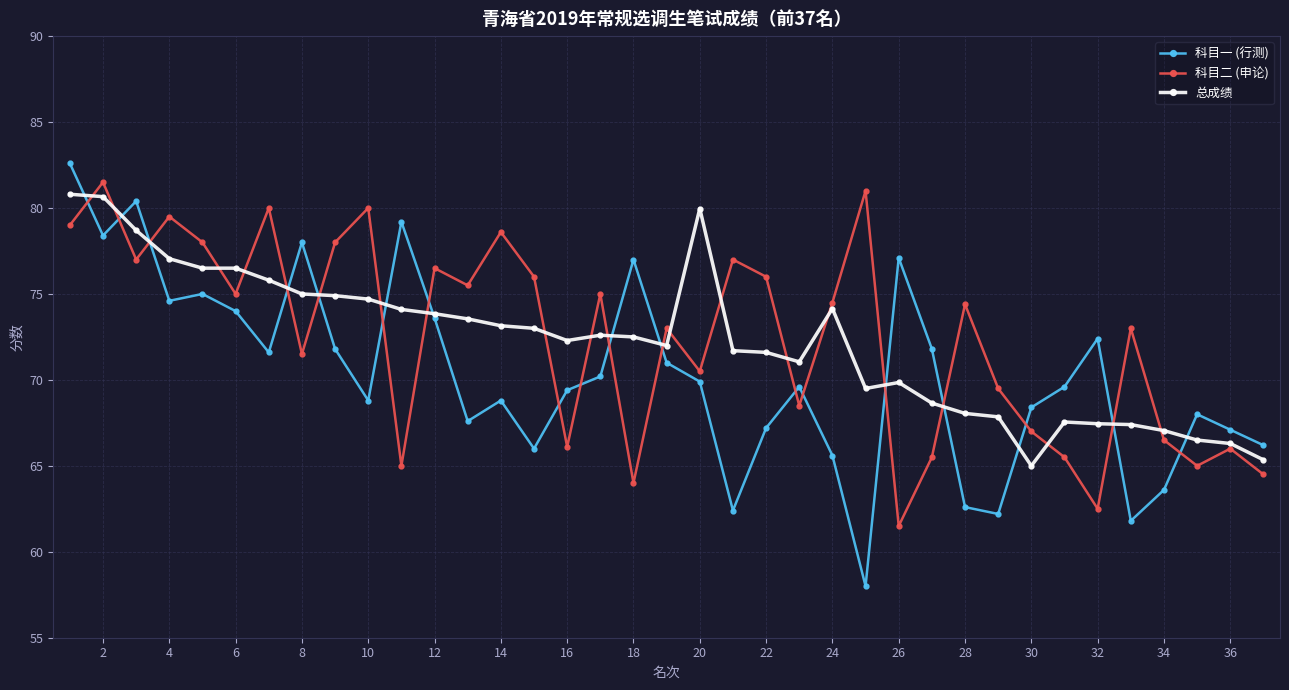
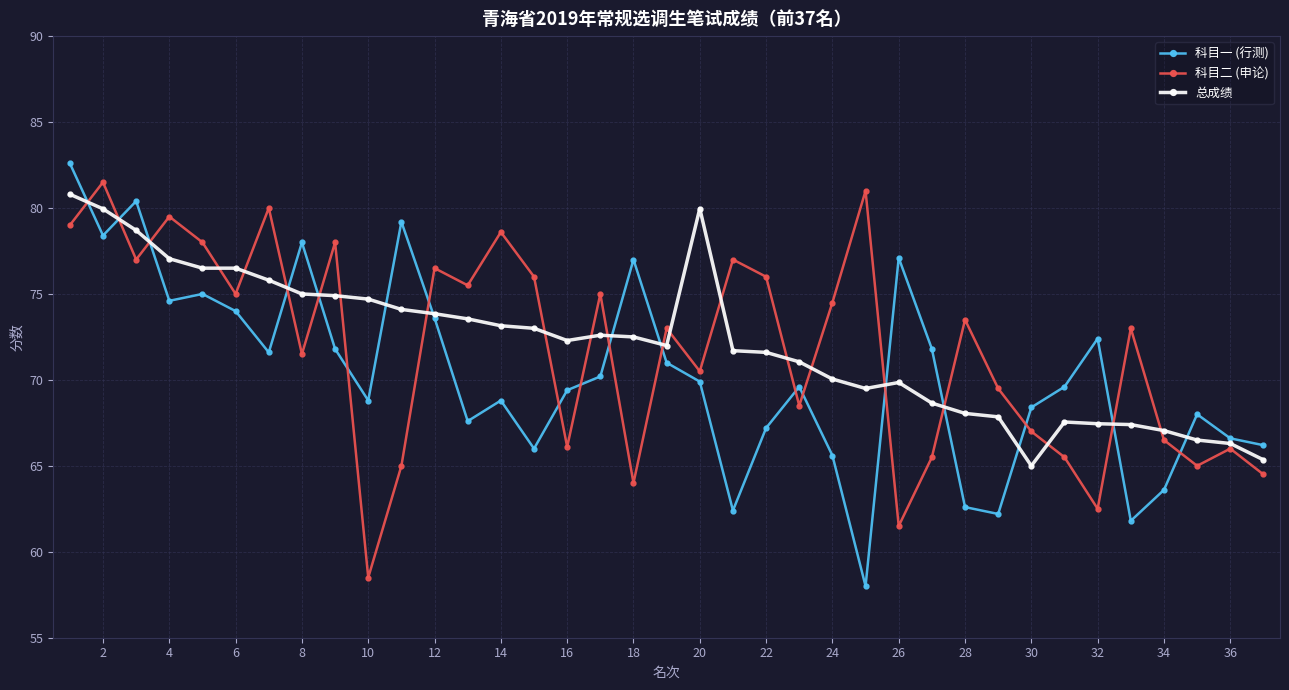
总成绩, 2: 80.7 -> 80.0
科目二 (申论), 10: 80.0 -> 58.5
总成绩, 24: 74.2 -> 70.1
科目二 (申论), 28: 74.4 -> 73.5
科目一 (行测), 36: 67.1 -> 66.6
